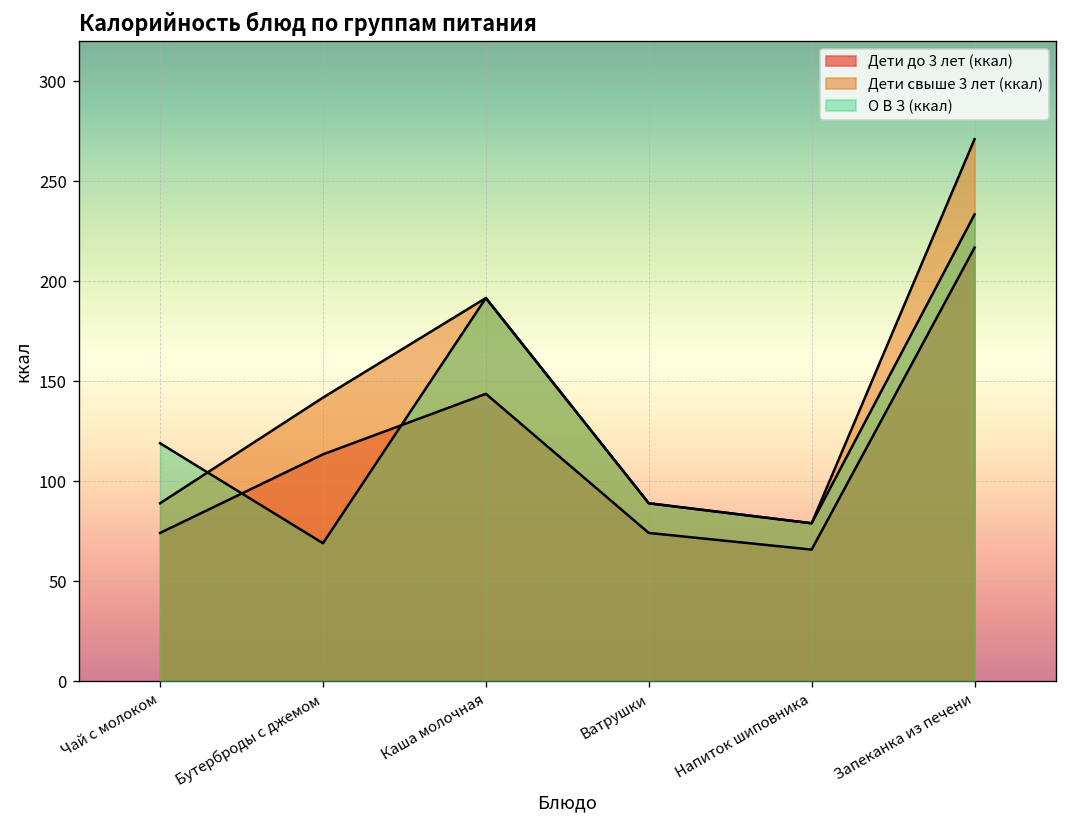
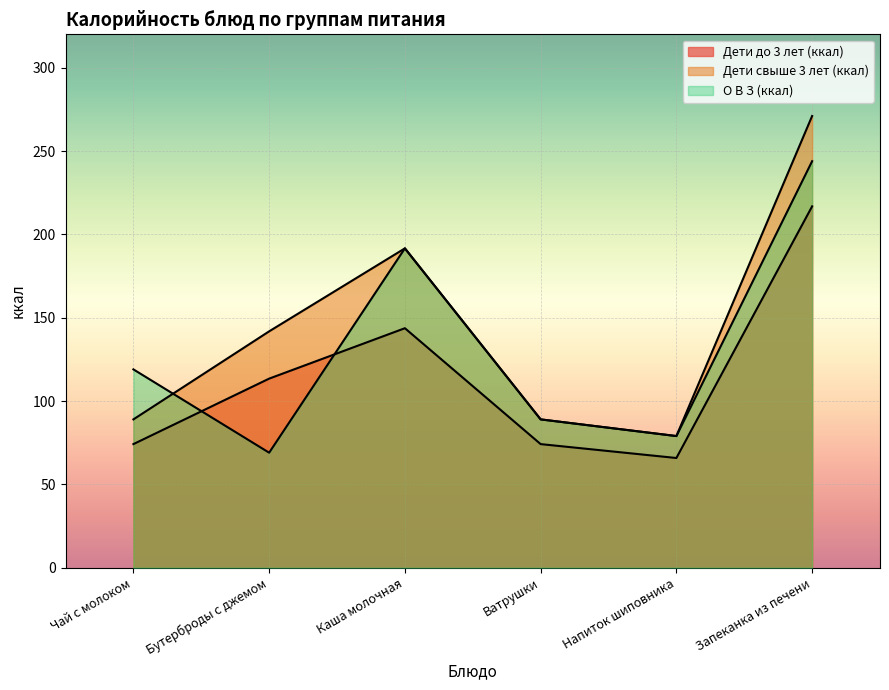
О В З (ккал), Запеканка из печени: 233 -> 244
